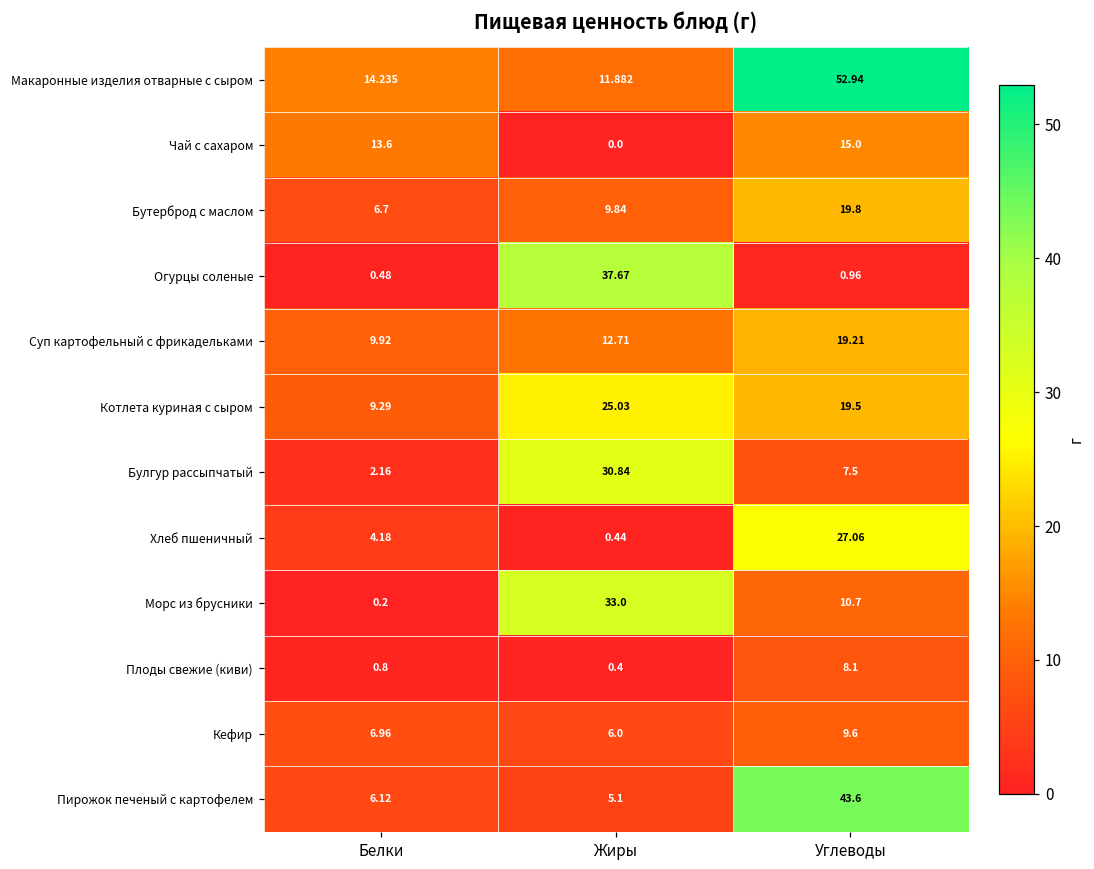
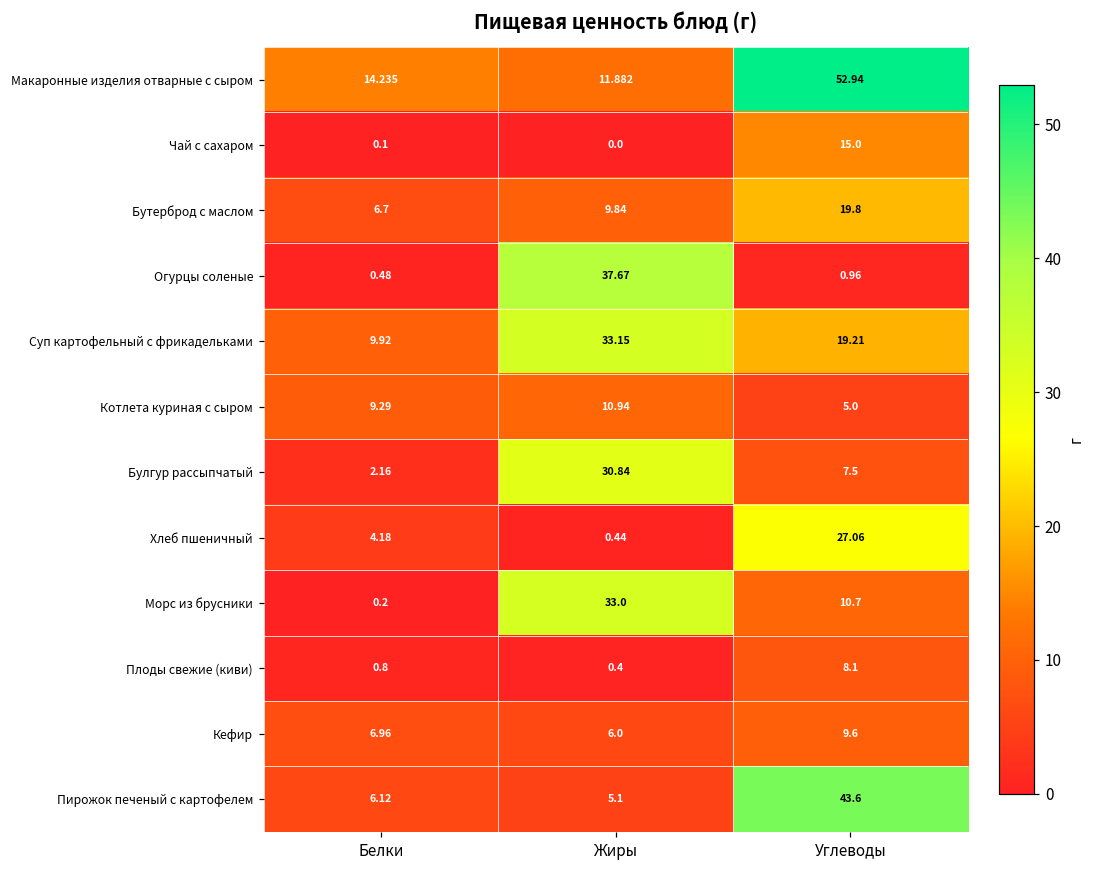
Чай с сахаром, Белки: 13.6 -> 0.1
Суп картофельный с фрикадельками, Жиры: 12.71 -> 33.15
Котлета куриная с сыром, Жиры: 25.03 -> 10.94
Котлета куриная с сыром, Углеводы: 19.5 -> 5.0
